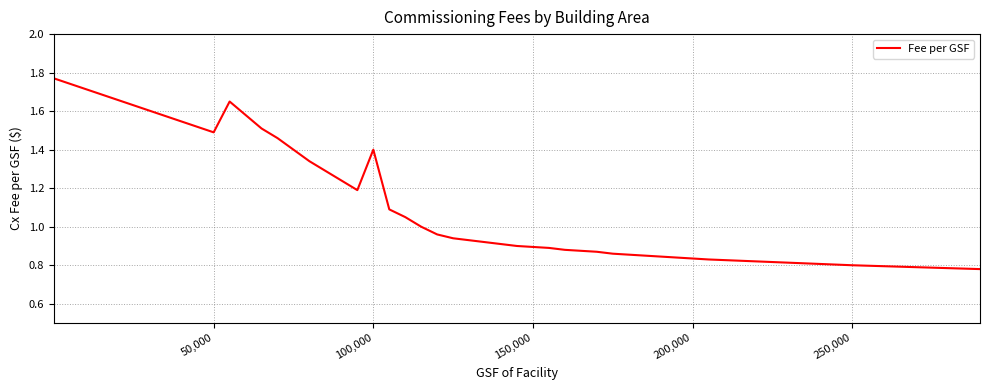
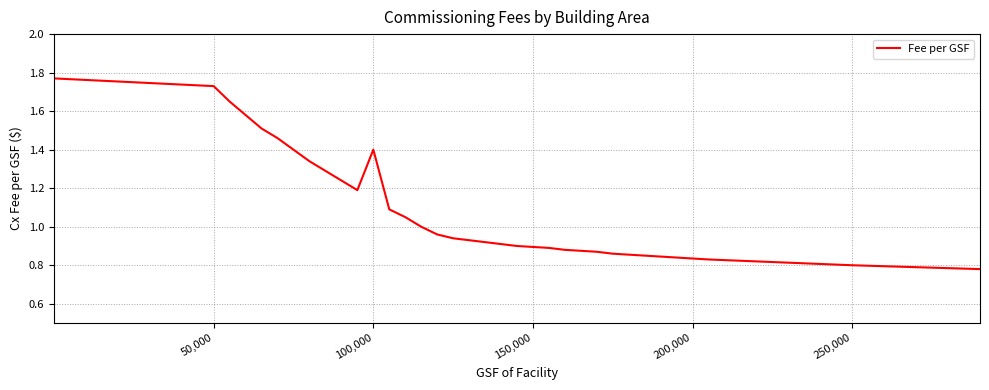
50,000: 1.49 -> 1.73
